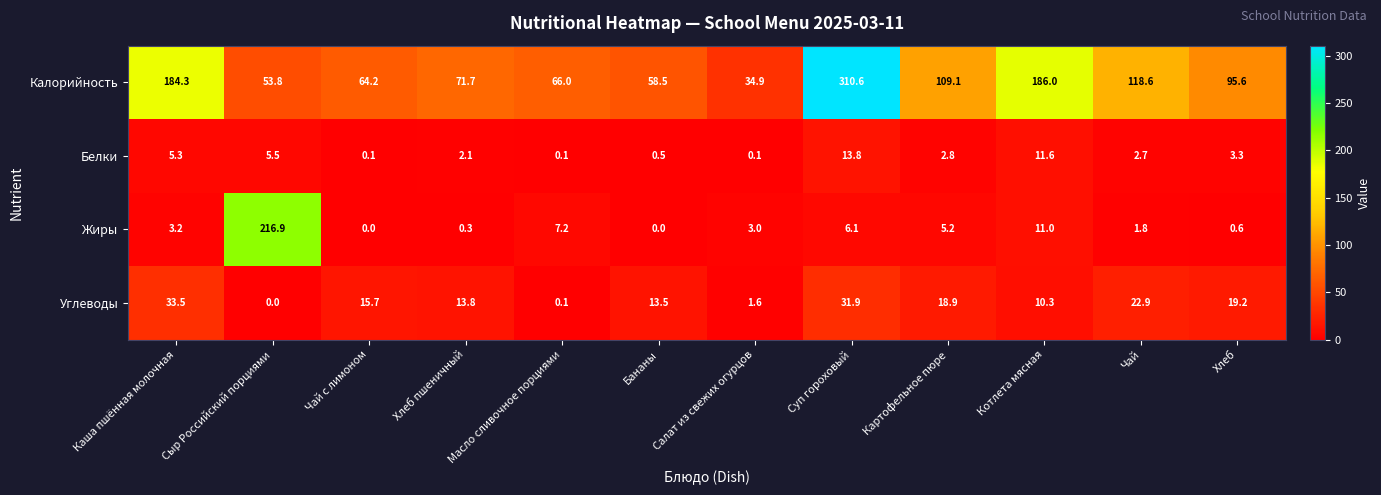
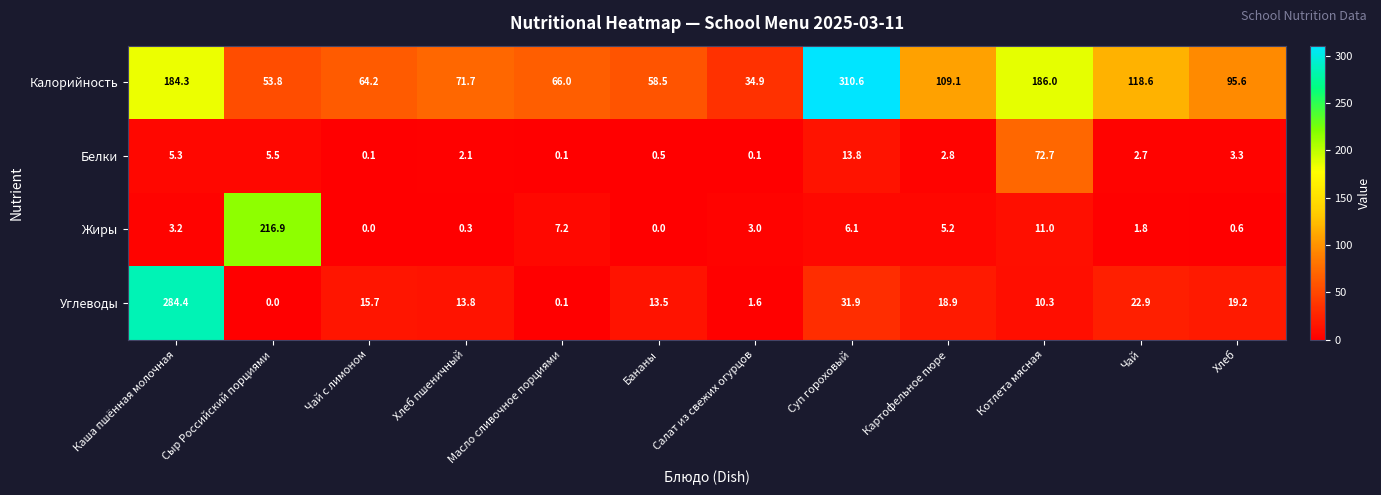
Белки, Котлета мясная: 11.6 -> 72.7
Углеводы, Каша пшённая молочная: 33.5 -> 284.4
